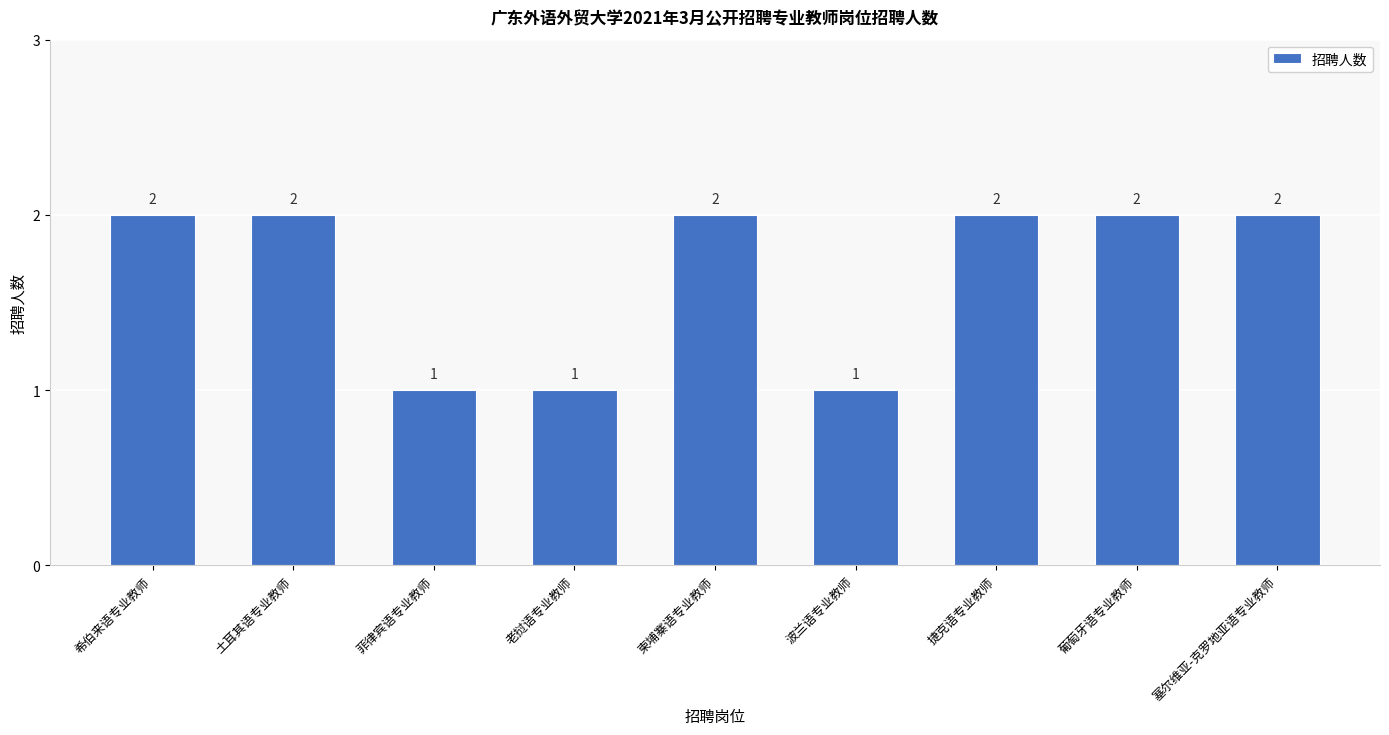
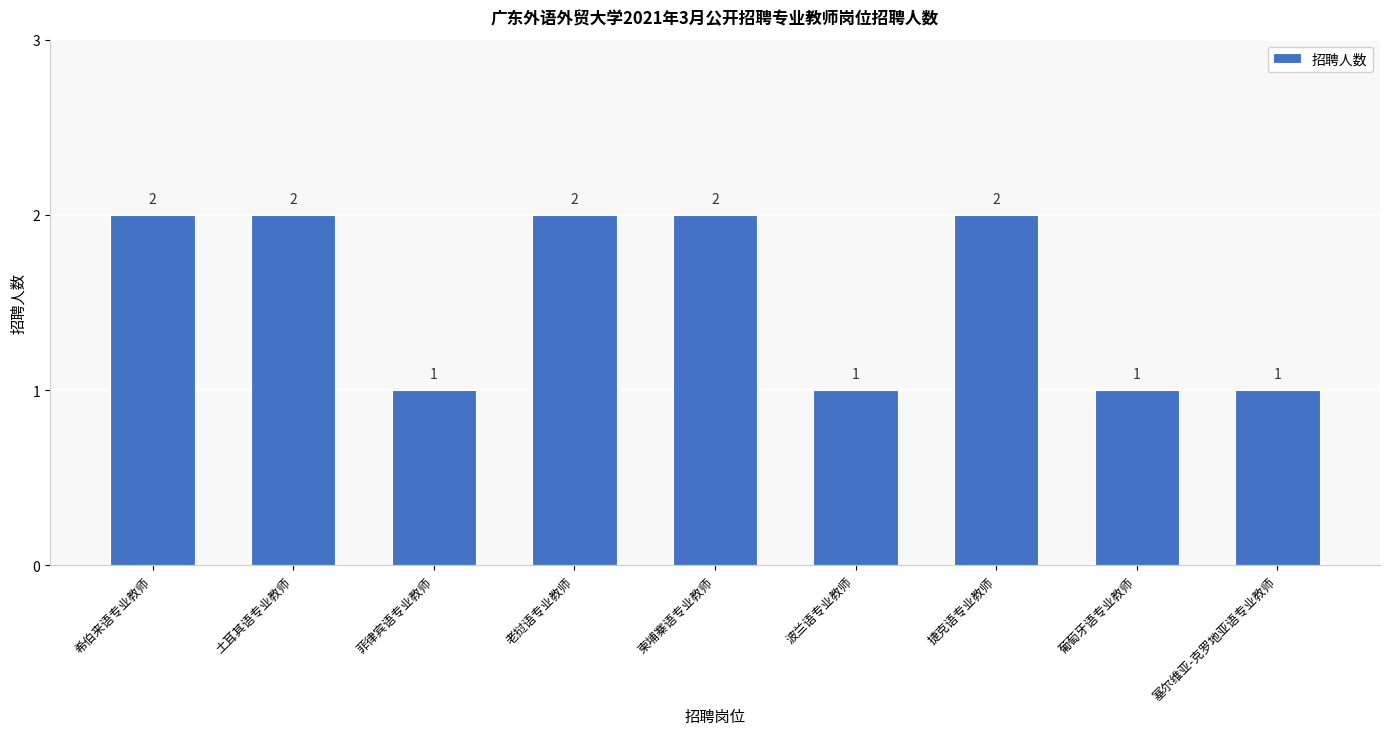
老挝语专业教师: 1 -> 2
葡萄牙语专业教师: 2 -> 1
塞尔维亚-克罗地亚语专业教师: 2 -> 1
